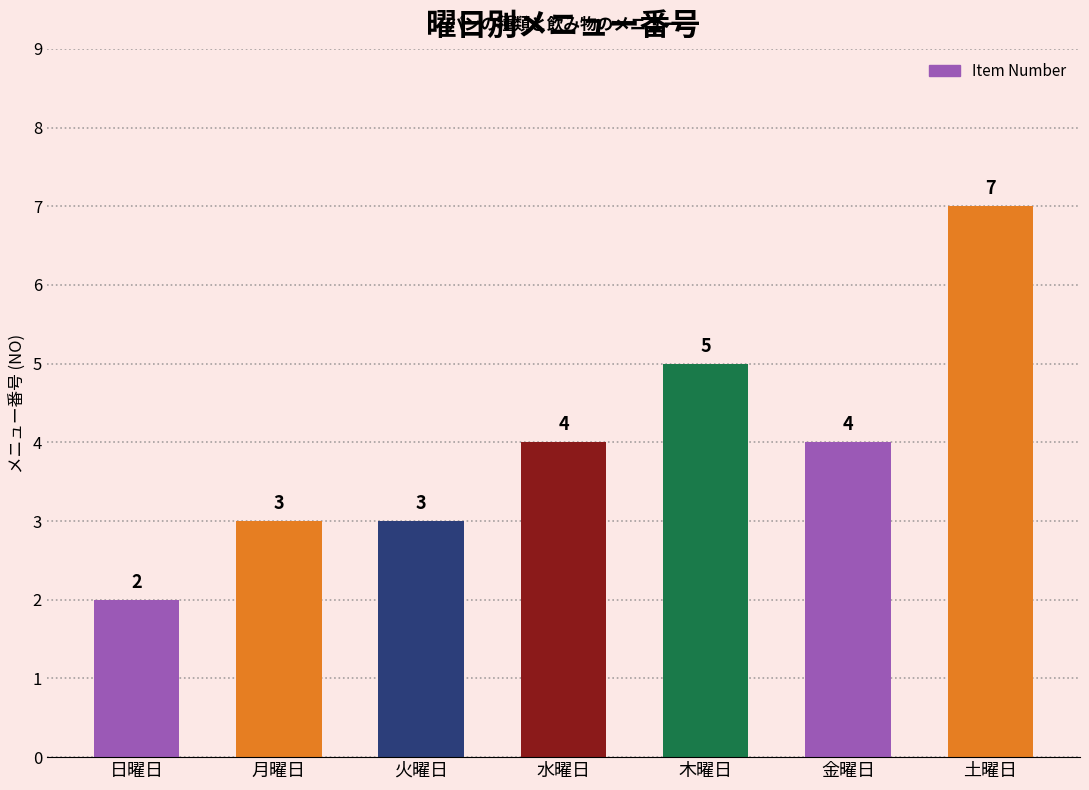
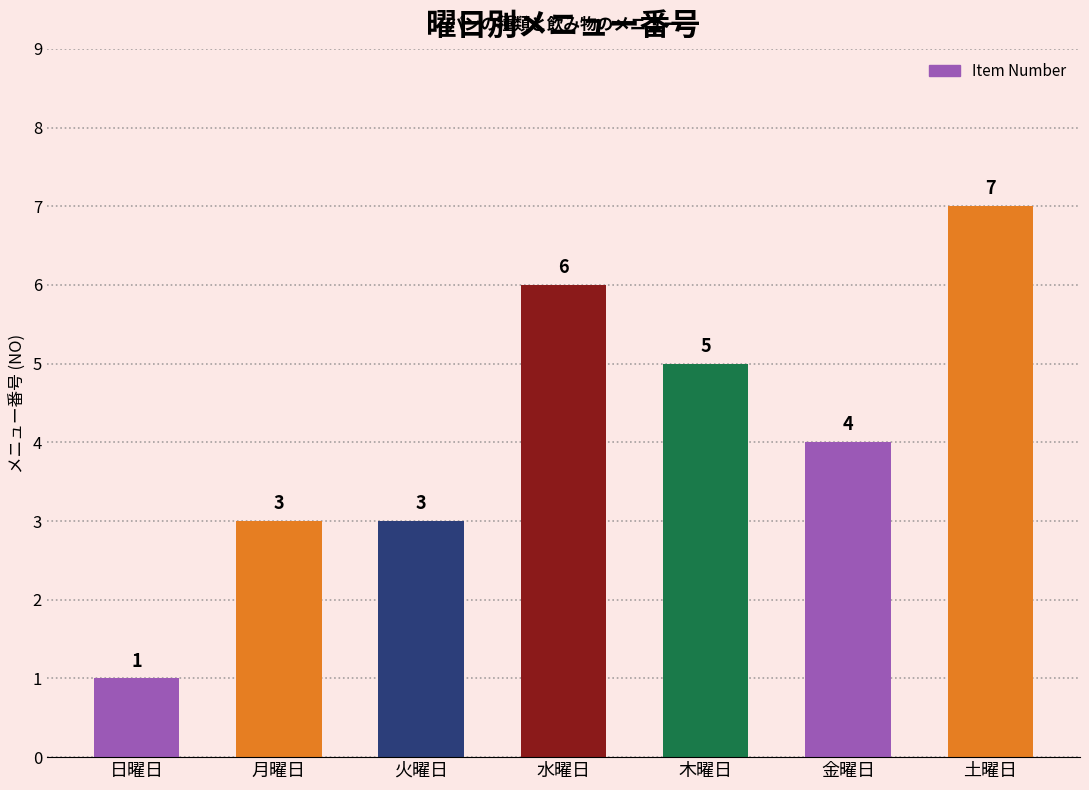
日曜日: 2 -> 1
水曜日: 4 -> 6
